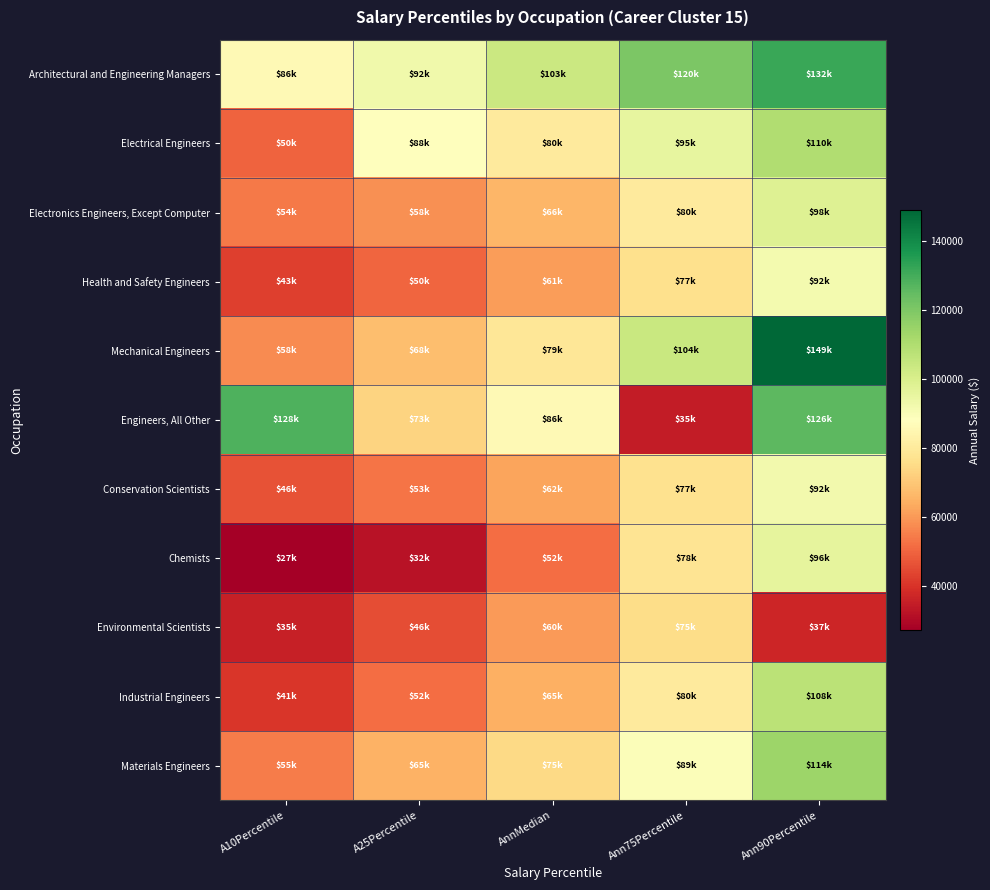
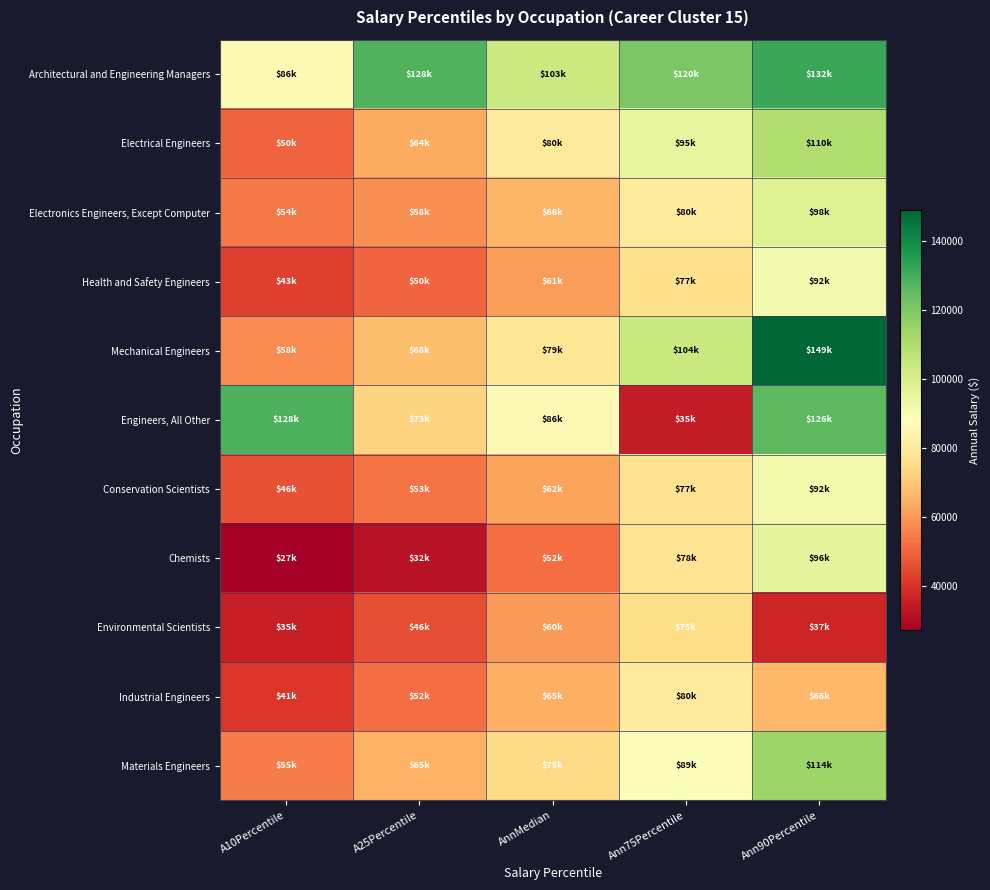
Architectural and Engineering Managers, A25Percentile: $92k -> $128k
Electrical Engineers, A25Percentile: $88k -> $64k
Industrial Engineers, Ann90Percentile: $108k -> $66k
